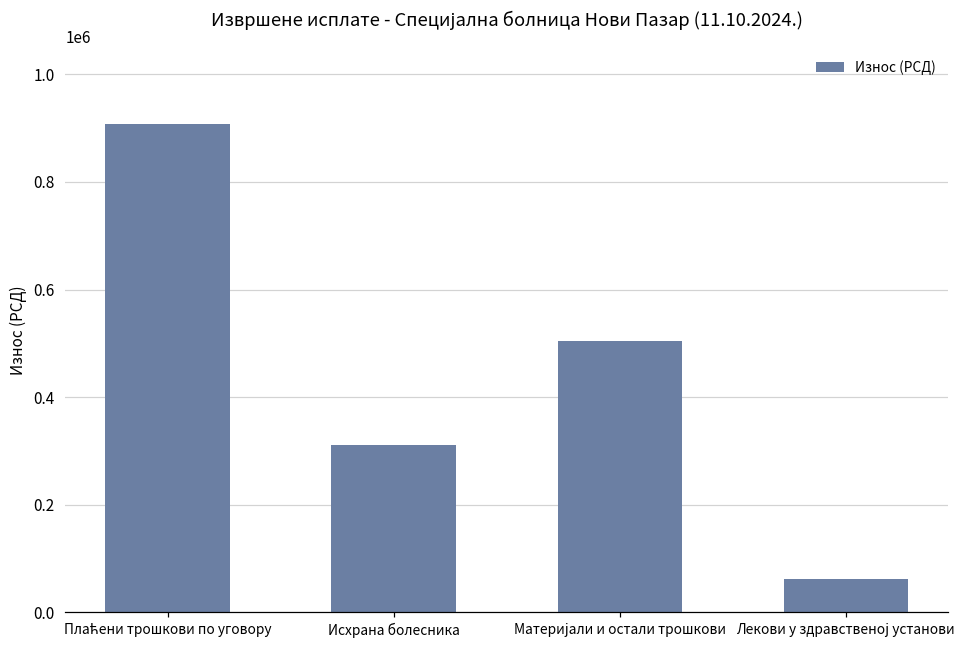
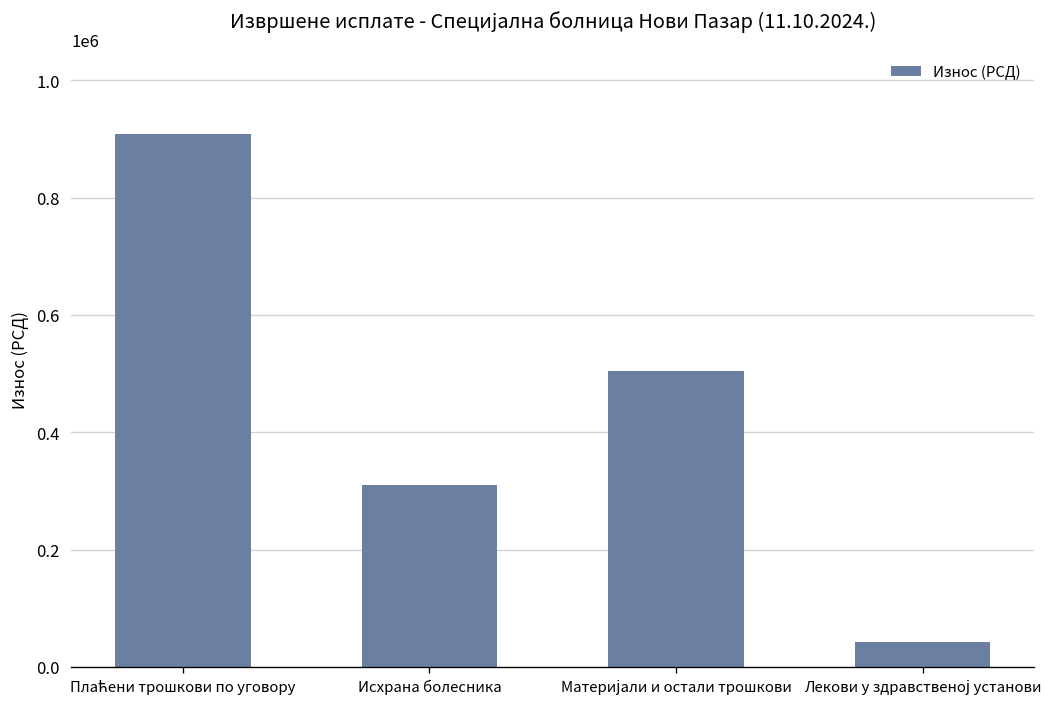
Лекови у здравственој установи: 60000 -> 40000
